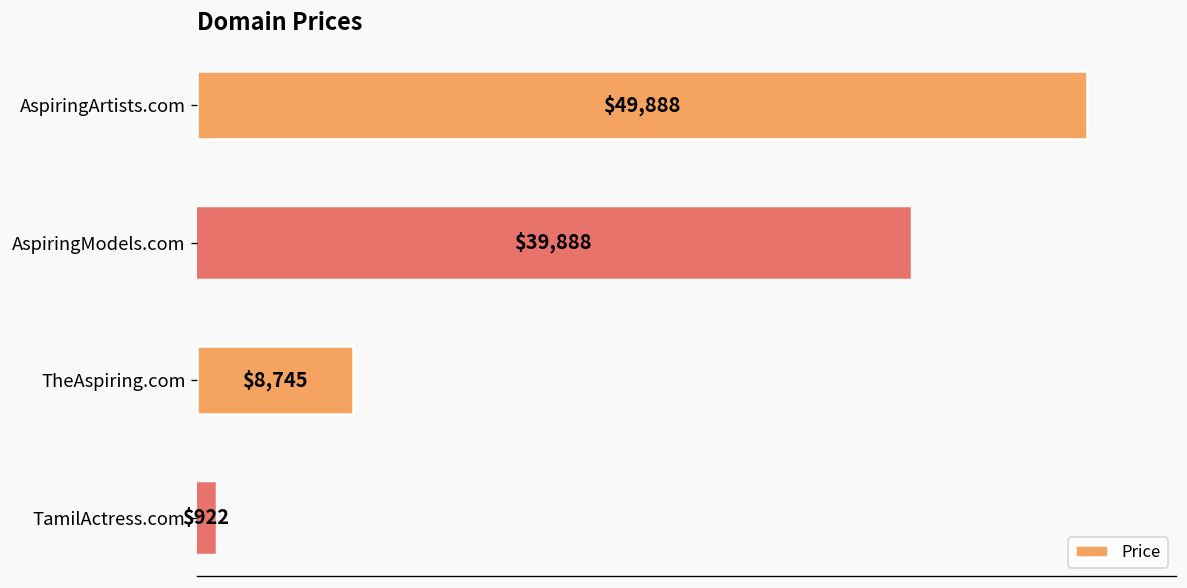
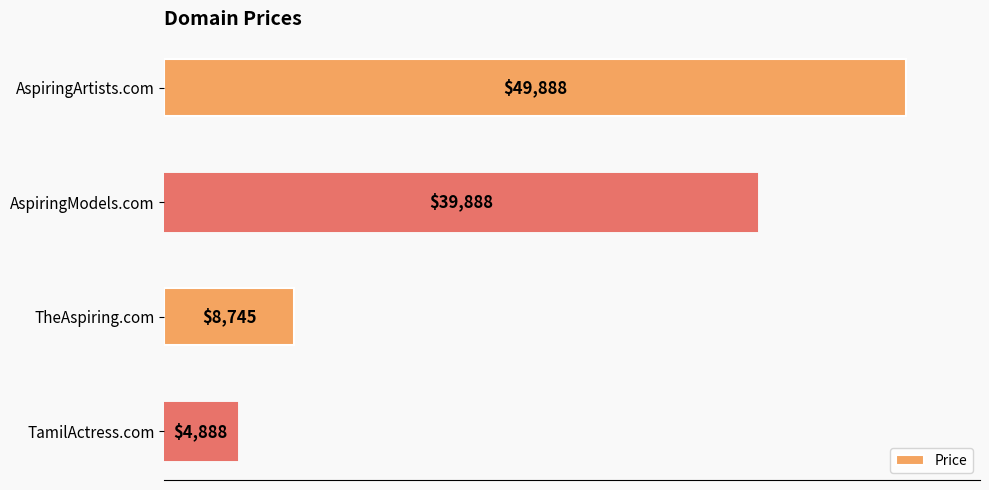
TamilActress.com: $922 -> $4,888
